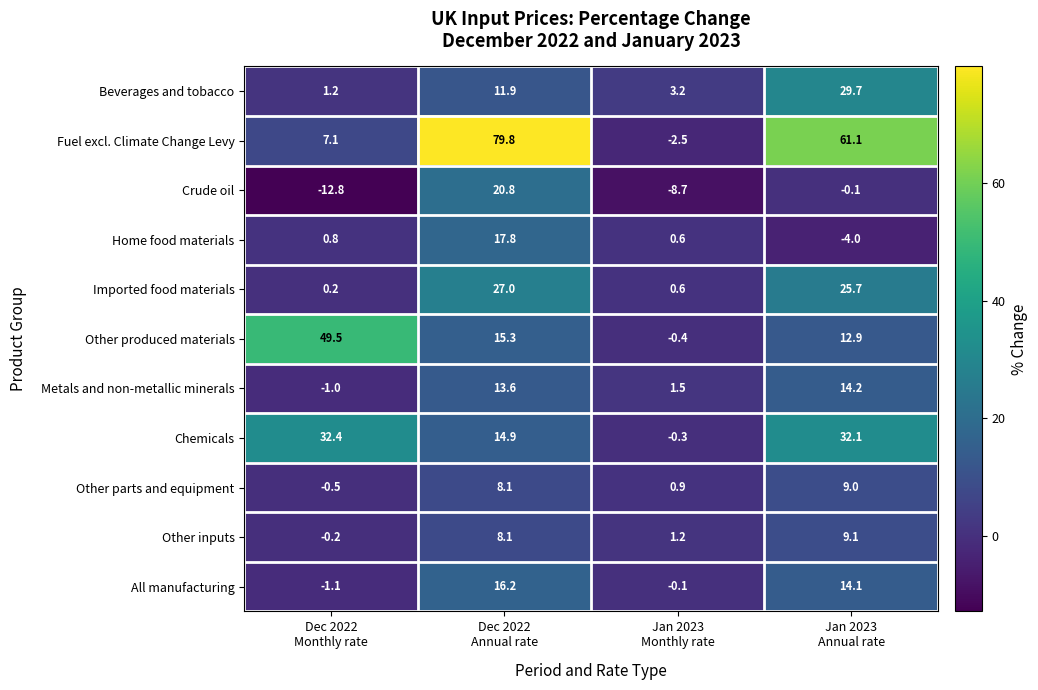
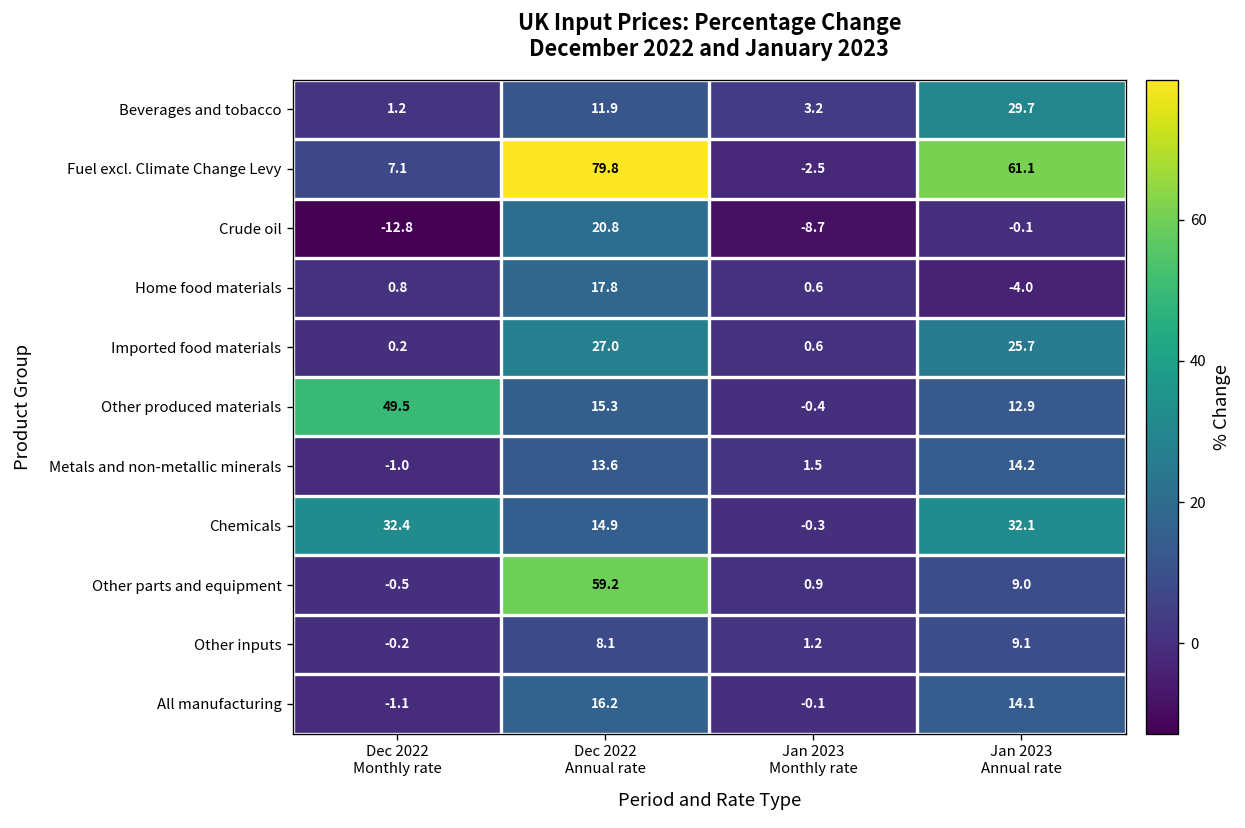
Other parts and equipment, Dec 2022 Annual rate: 8.1 -> 59.2
